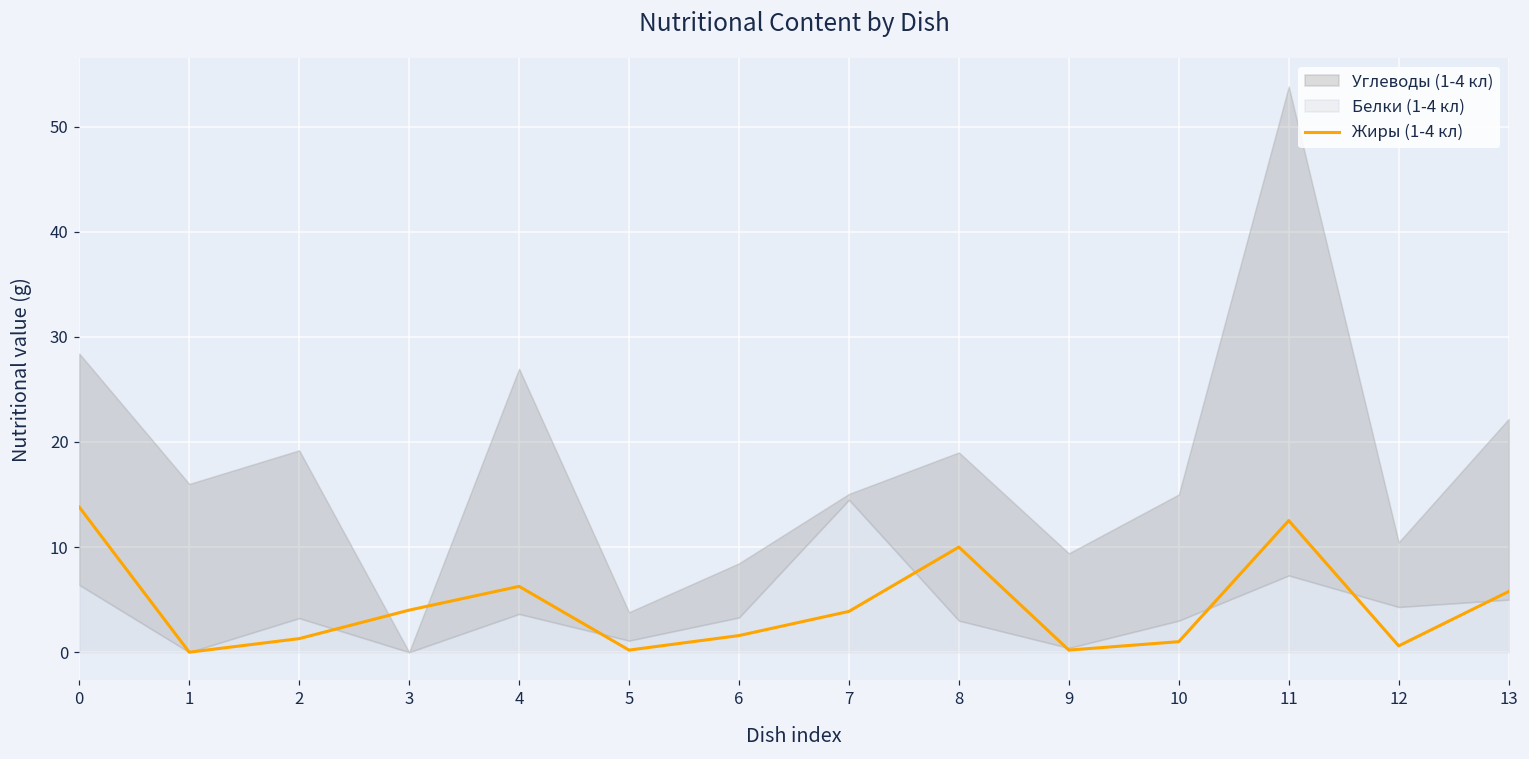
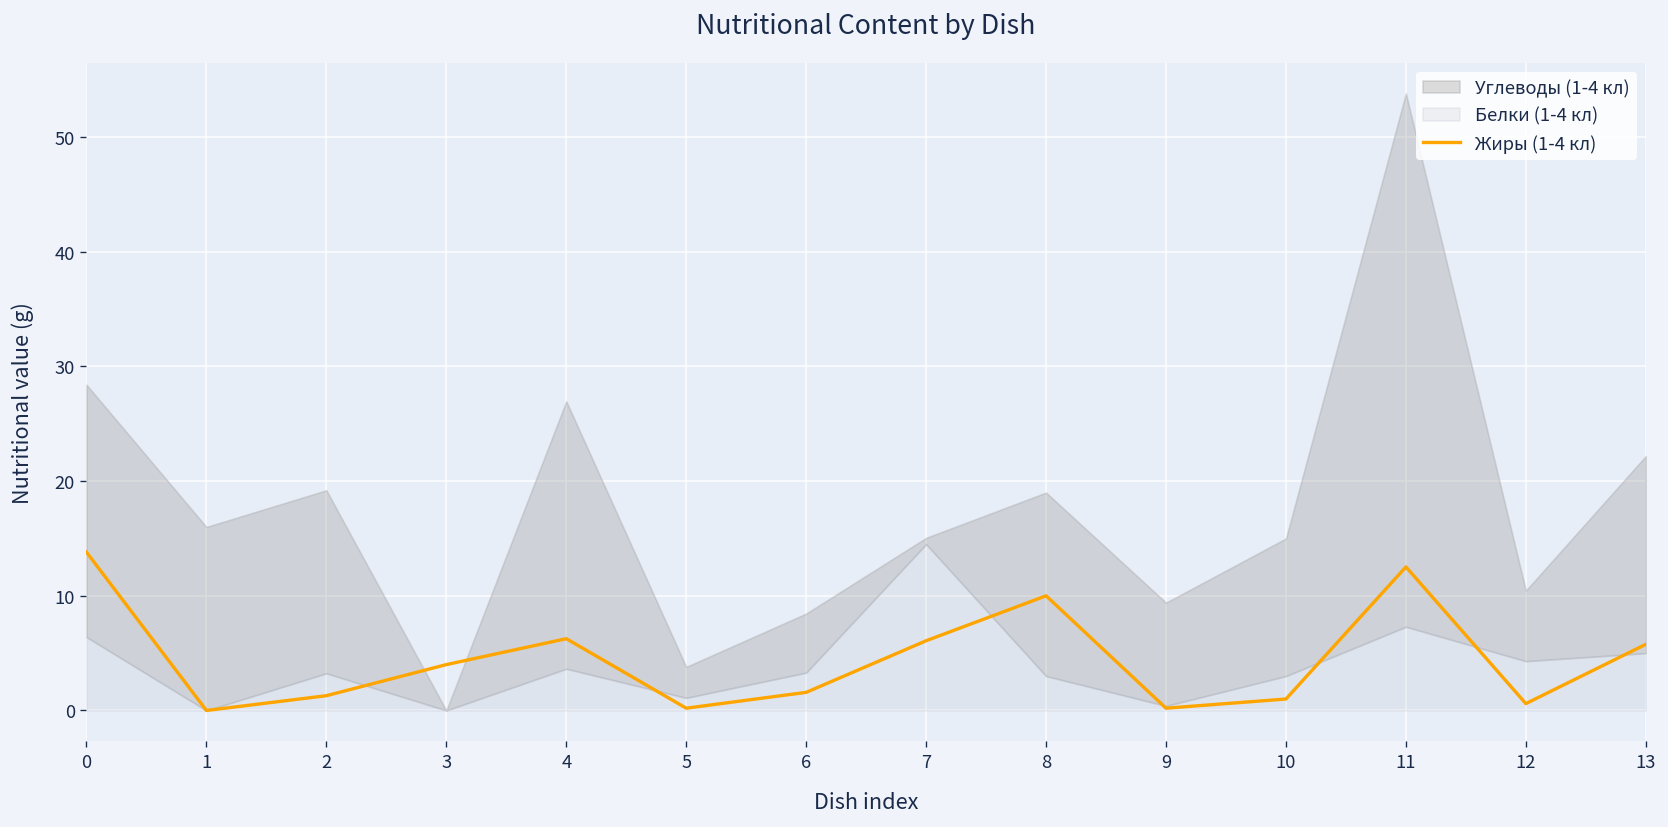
Жиры (1-4 кл), 7: 4 -> 6
